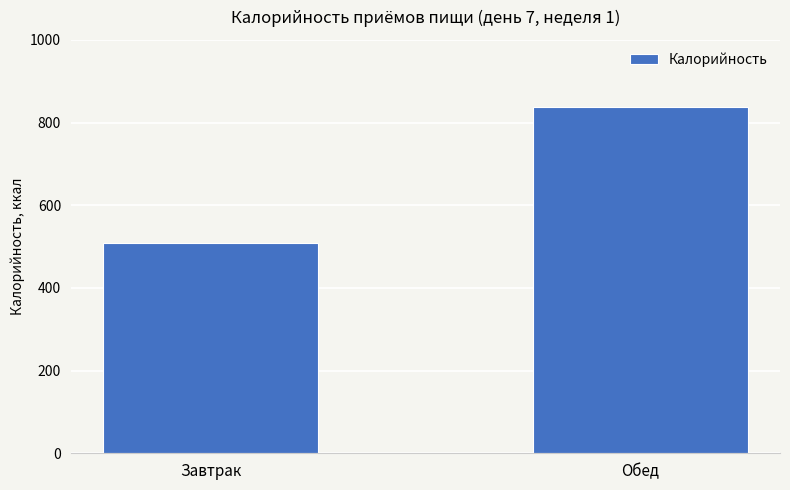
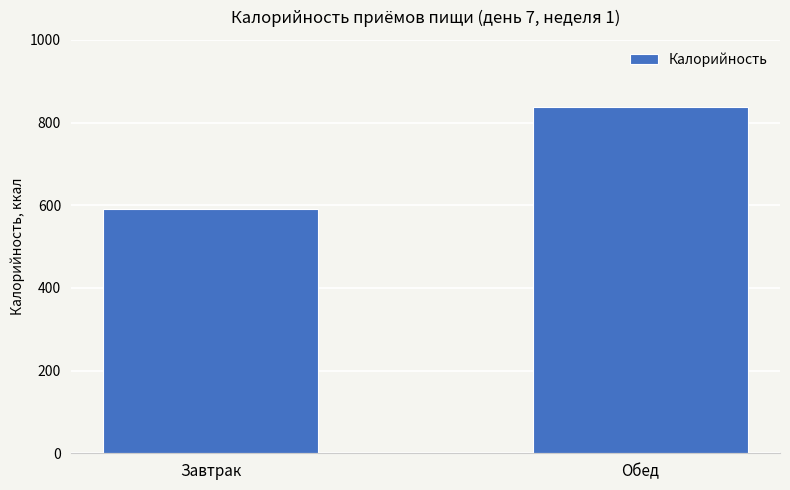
Завтрак: 510 -> 590
